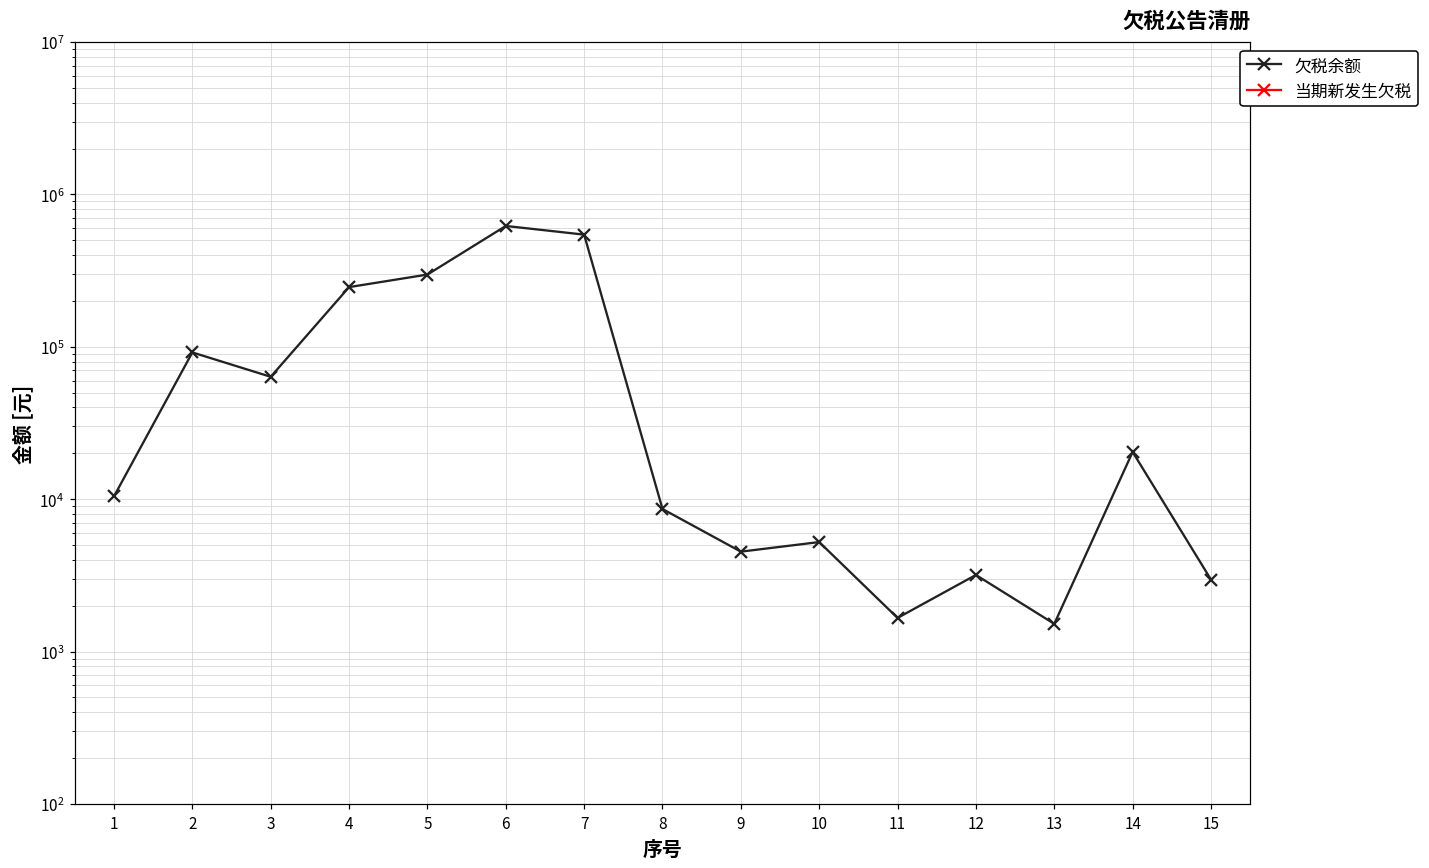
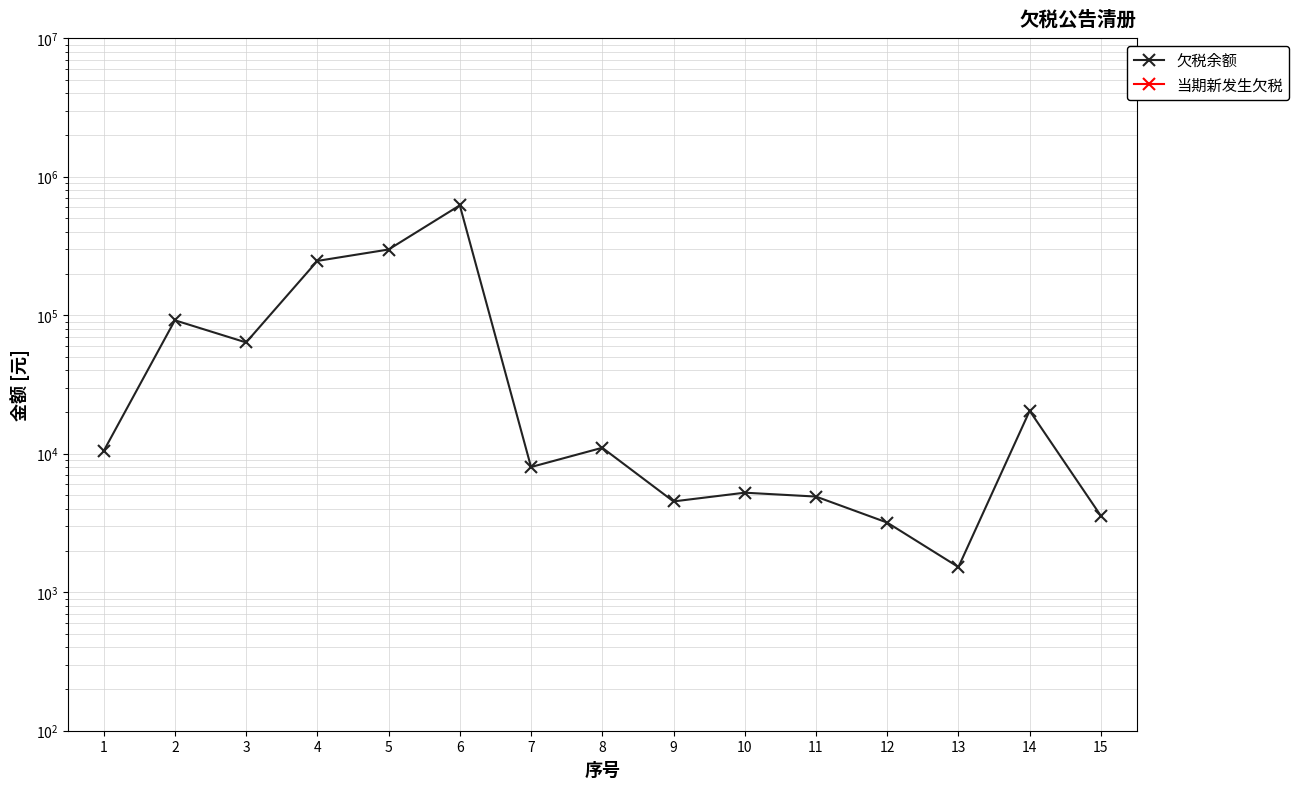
7: 540000 -> 8000
8: 9000 -> 11000
11: 1700 -> 4900
15: 3000 -> 3600
